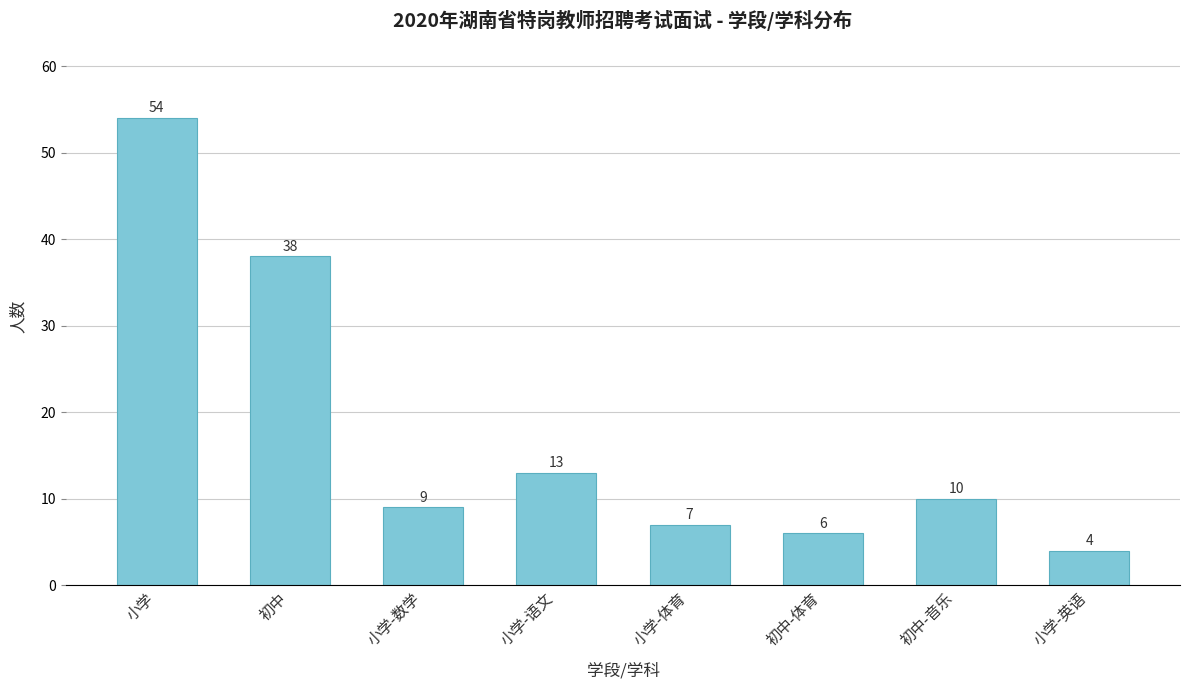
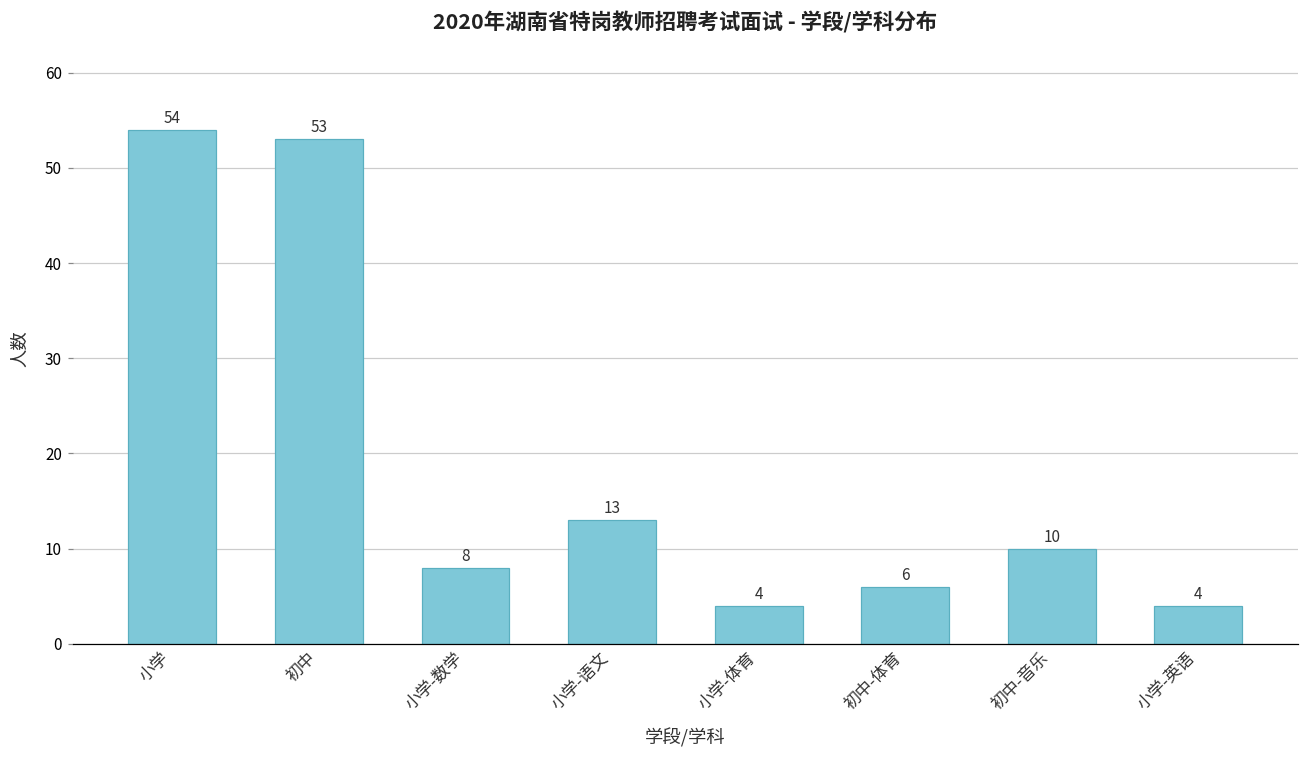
初中: 38 -> 53
小学-数学: 9 -> 8
小学-体育: 7 -> 4
